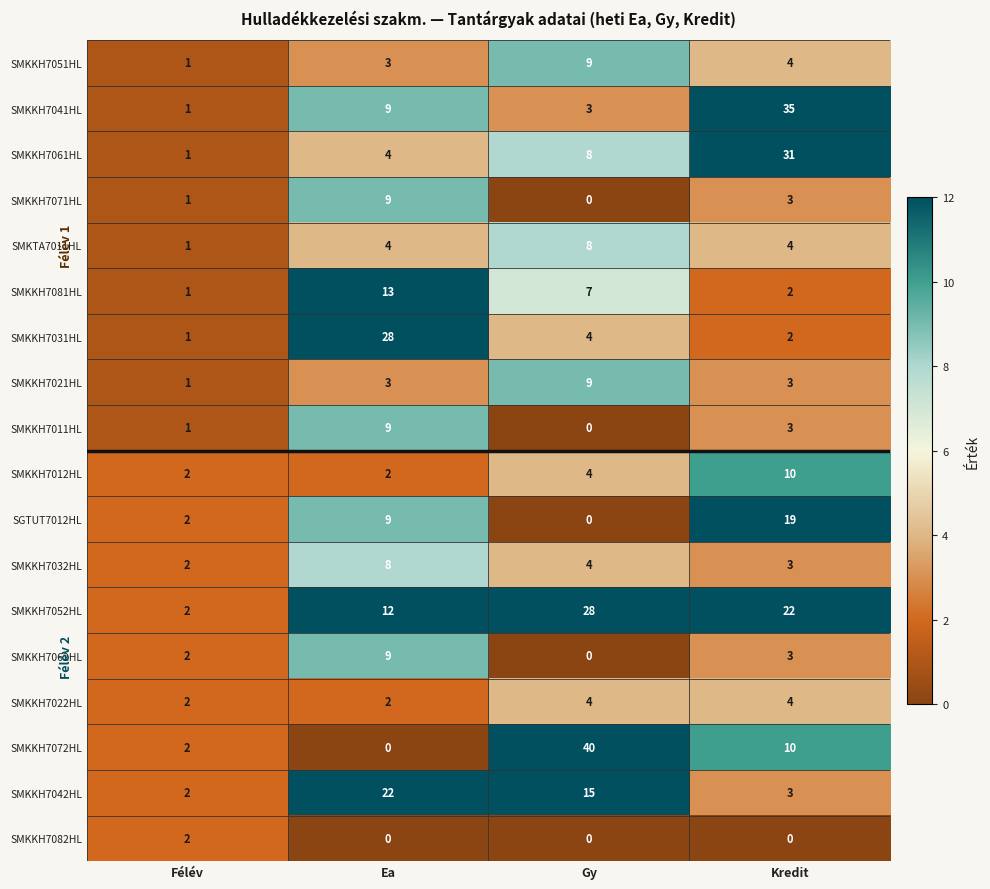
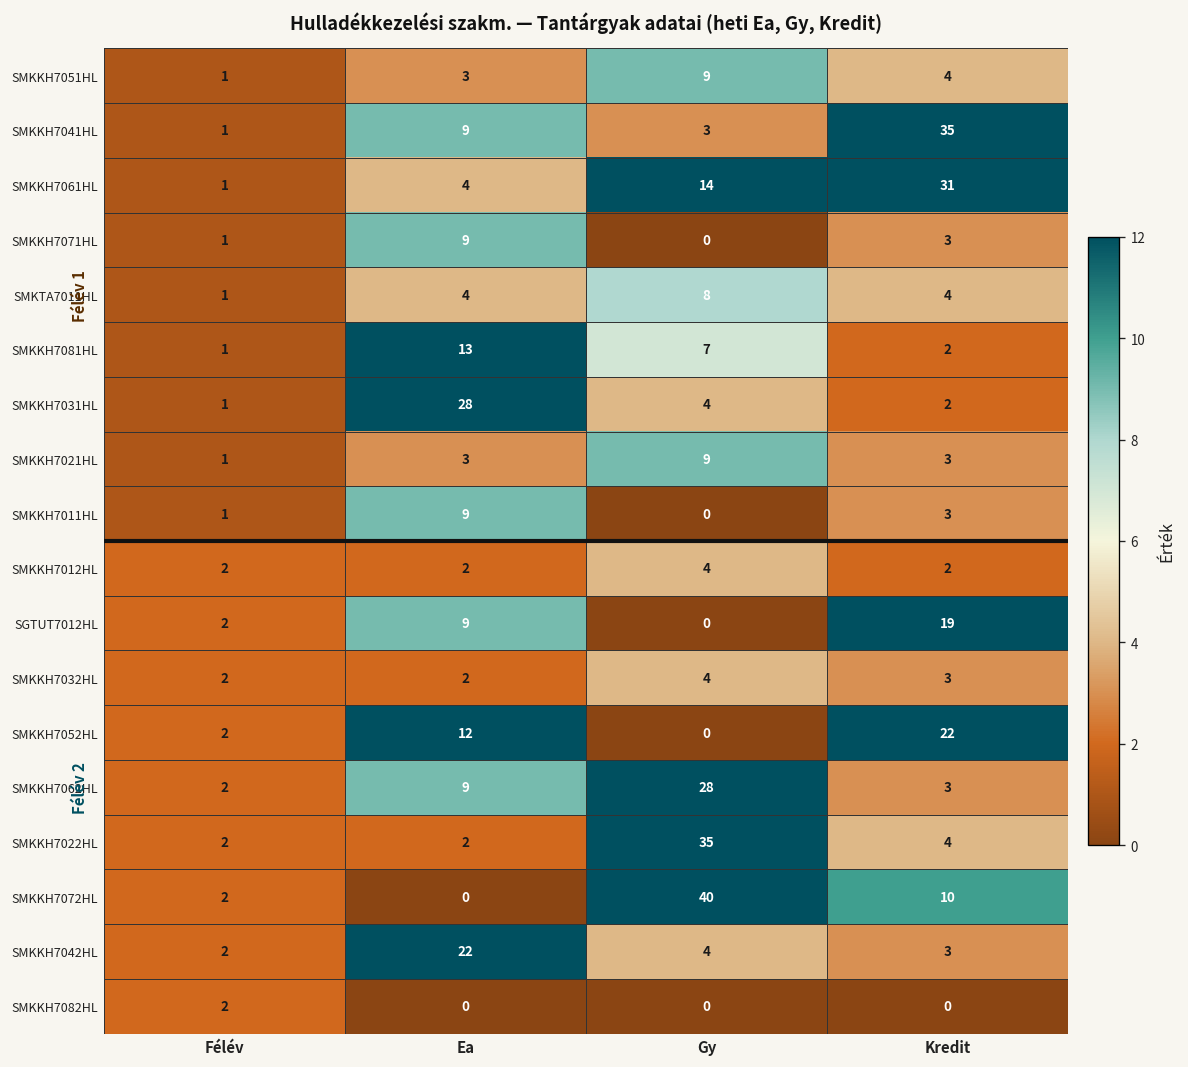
SMKKH7061HL, Gy: 8 -> 14
SMKKH7012HL, Kredit: 10 -> 2
SMKKH7032HL, Ea: 8 -> 2
SMKKH7052HL, Gy: 28 -> 0
SMKKH7062HL, Gy: 0 -> 28
SMKKH7022HL, Gy: 4 -> 35
SMKKH7042HL, Gy: 15 -> 4
